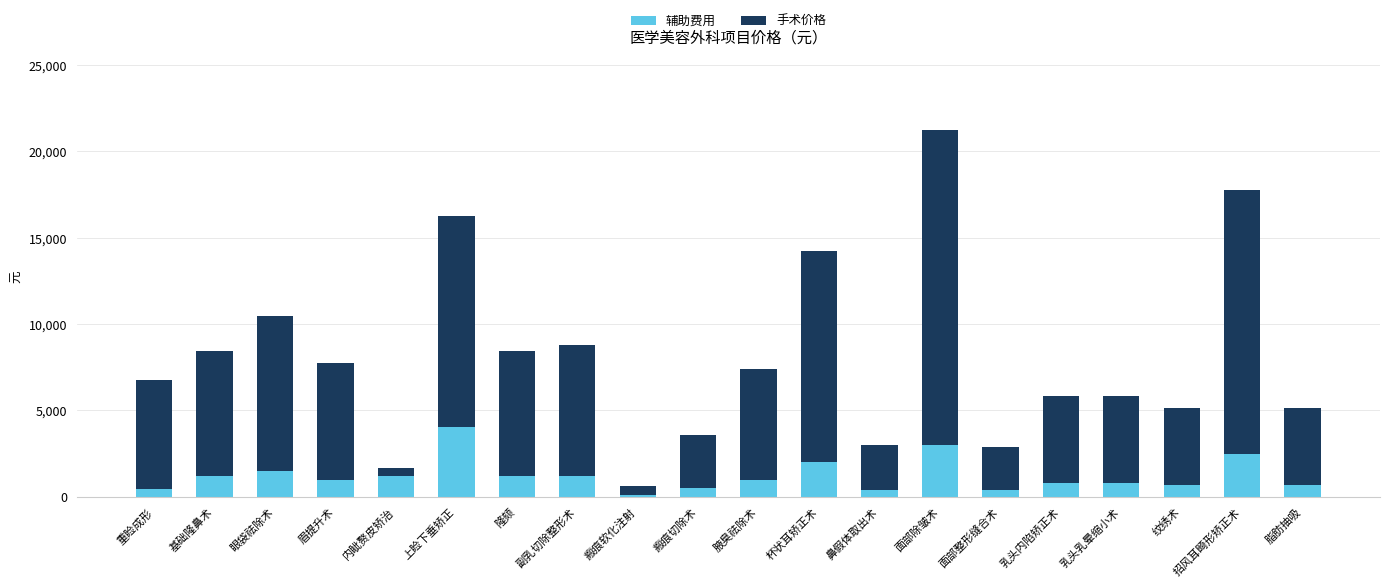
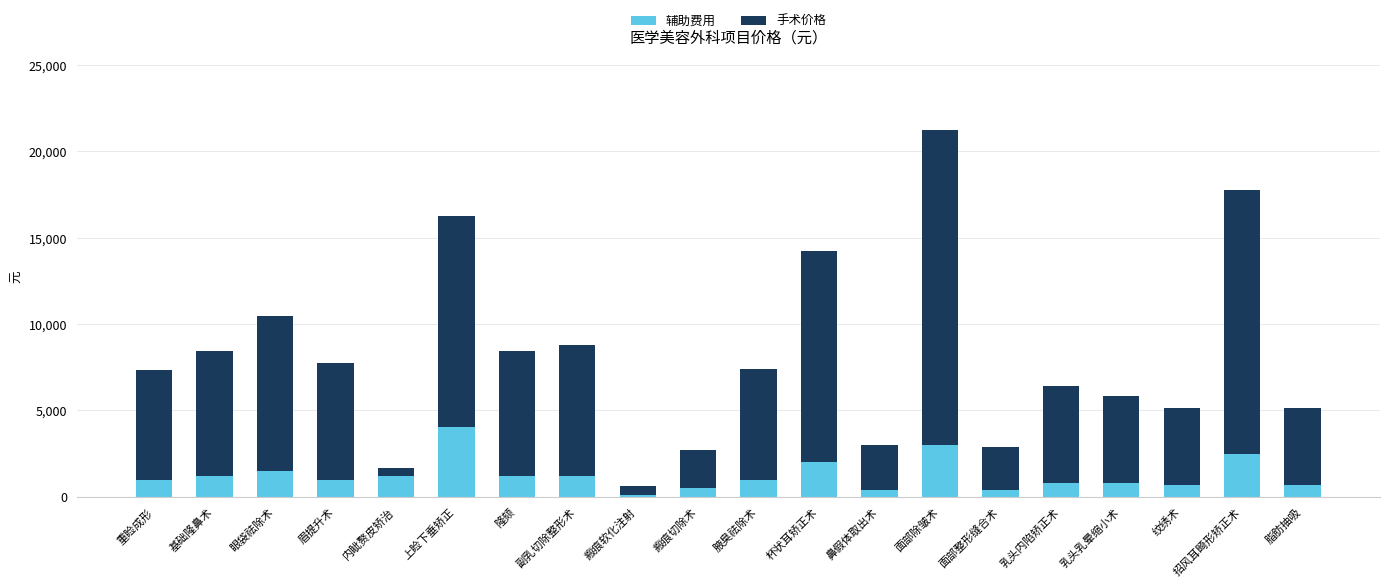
辅助费用, 重睑成形: 400 -> 1,000
手术价格, 瘢痕切除术: 3,100 -> 2,200
手术价格, 乳头内陷矫正术: 5,100 -> 5,600
